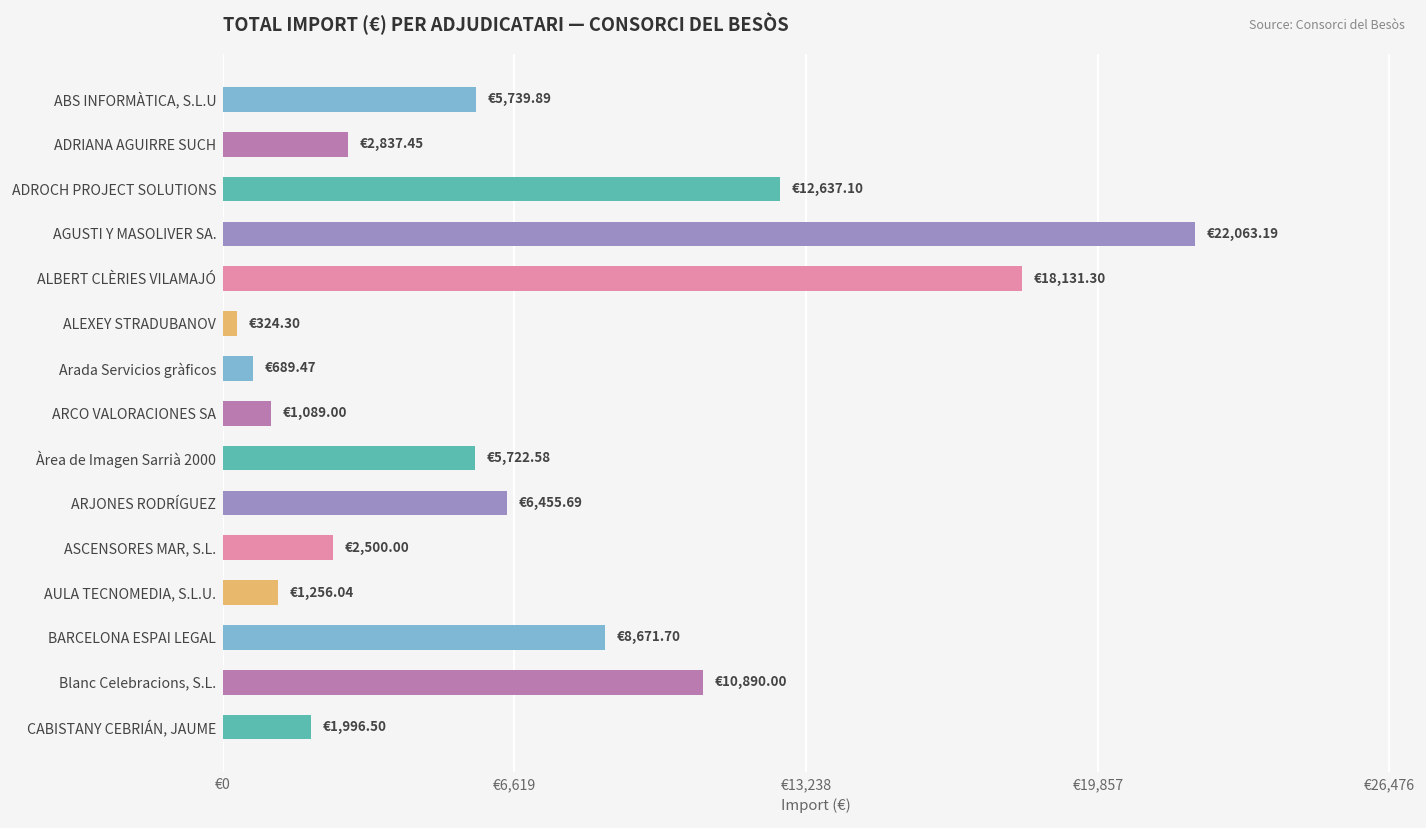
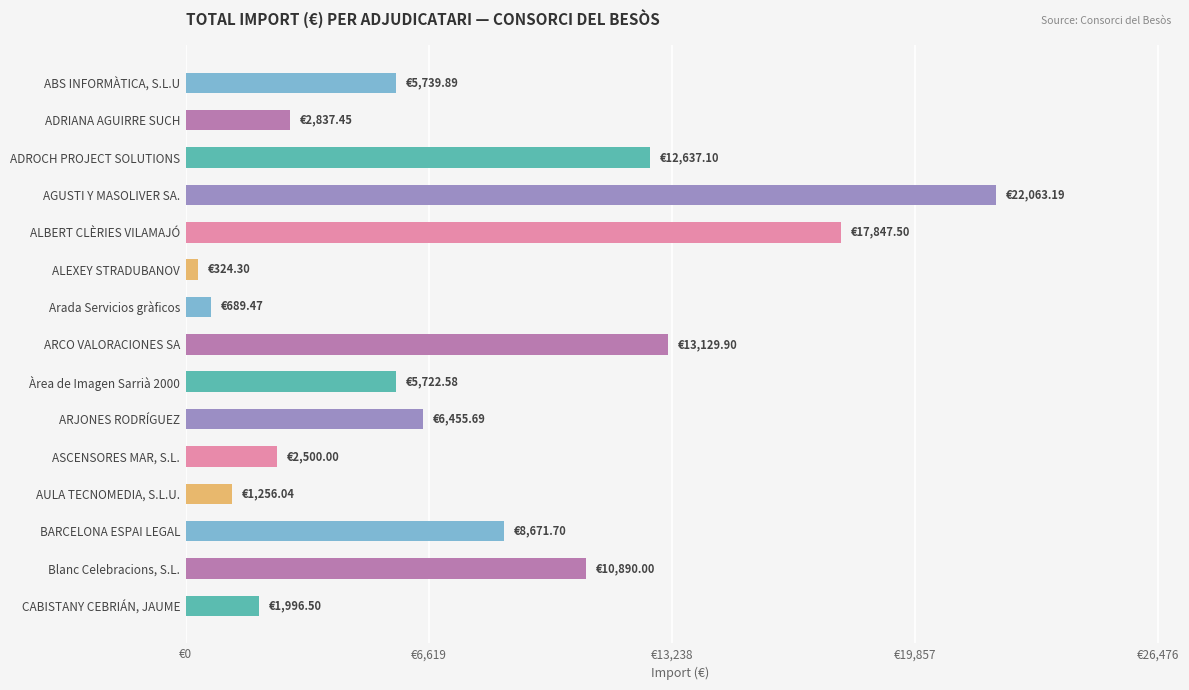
ALBERT CLÈRIES VILAMAJÓ: €18,131.30 -> €17,847.50
ARCO VALORACIONES SA: €1,089.00 -> €13,129.90
